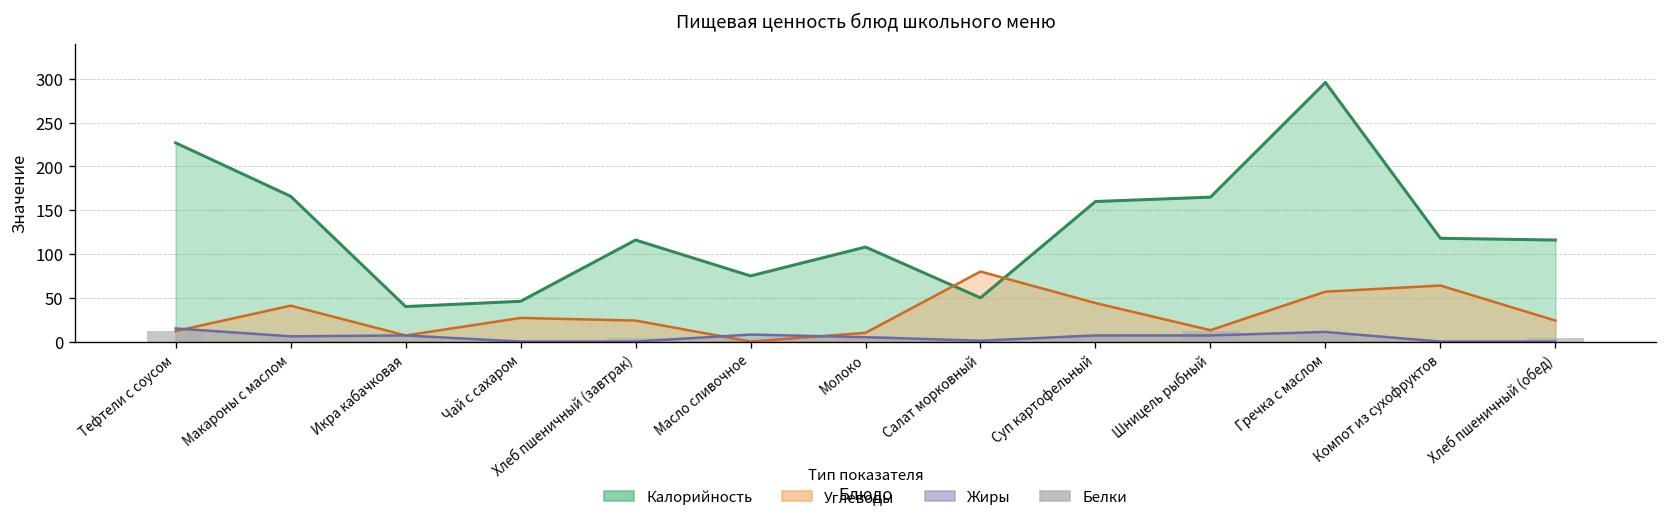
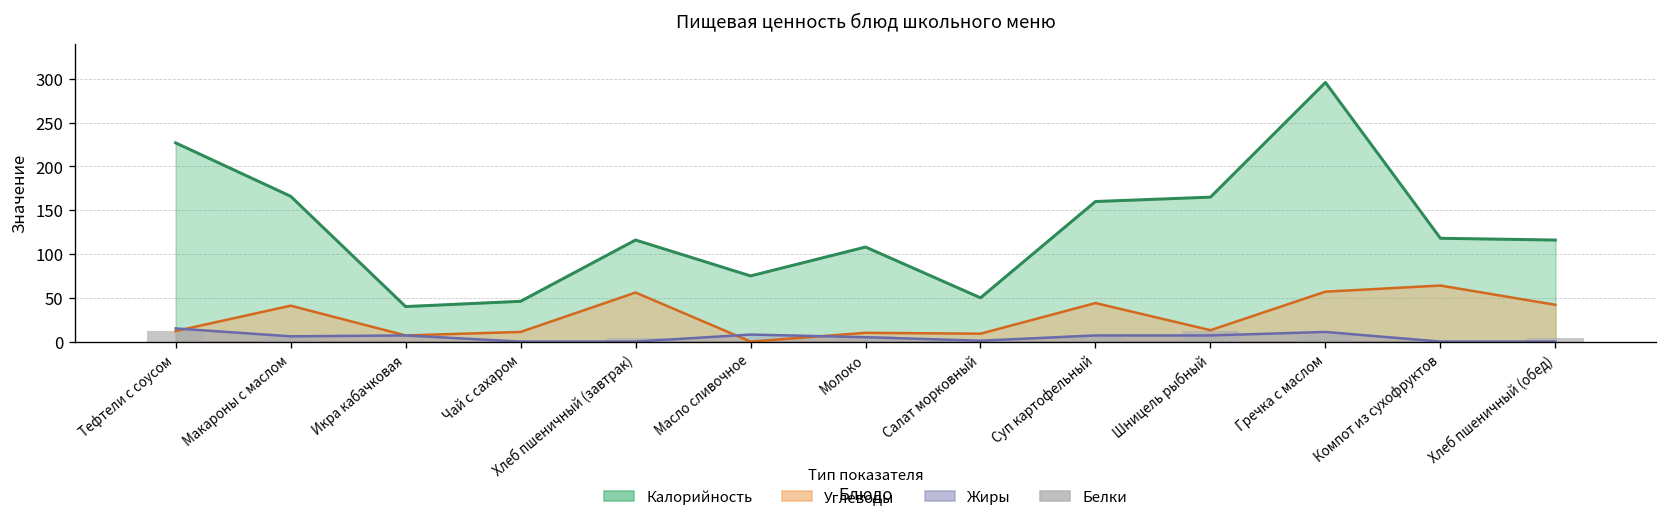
Углеводы, Чай с сахаром: 30 -> 10
Углеводы, Хлеб пшеничный (завтрак): 20 -> 60
Углеводы, Салат морковный: 80 -> 10
Углеводы, Хлеб пшеничный (обед): 20 -> 40
